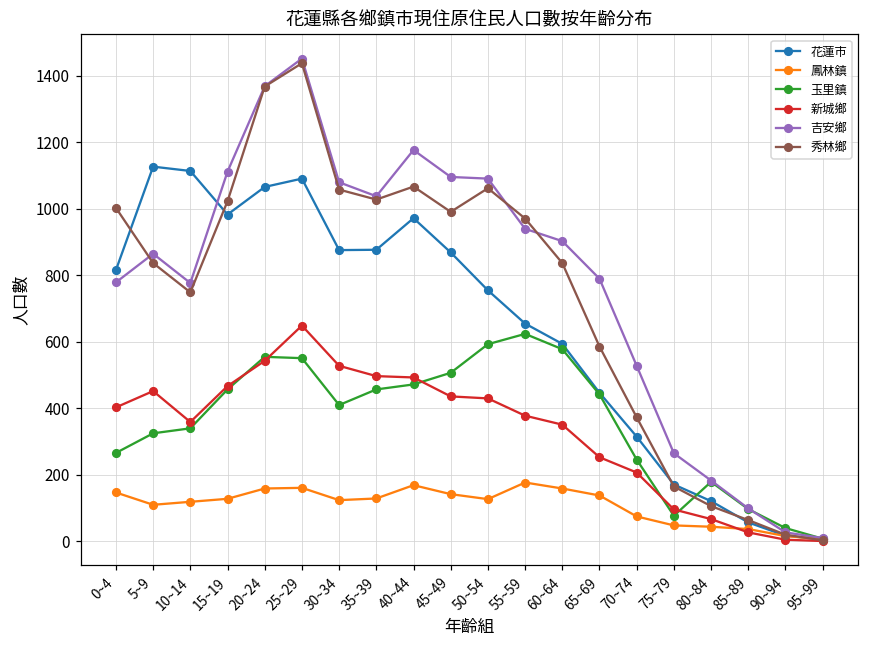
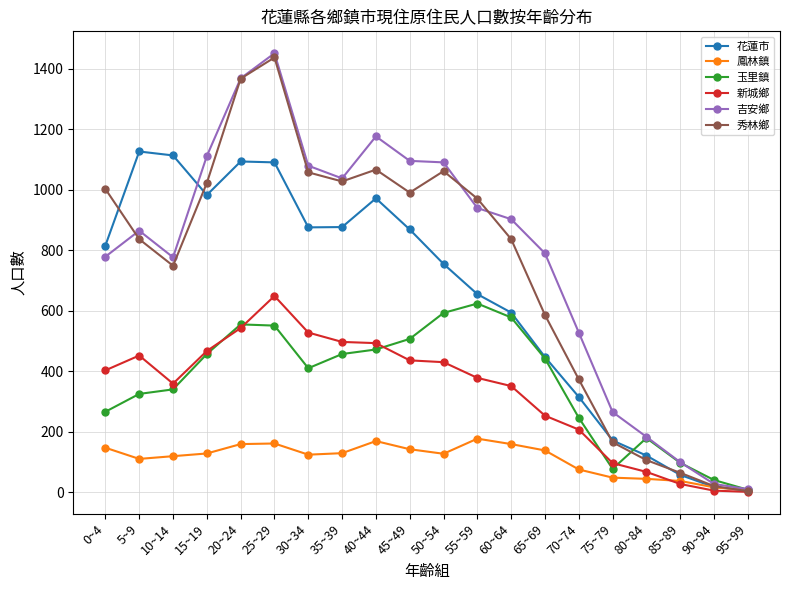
花蓮市, 20~24: 1070 -> 1090
